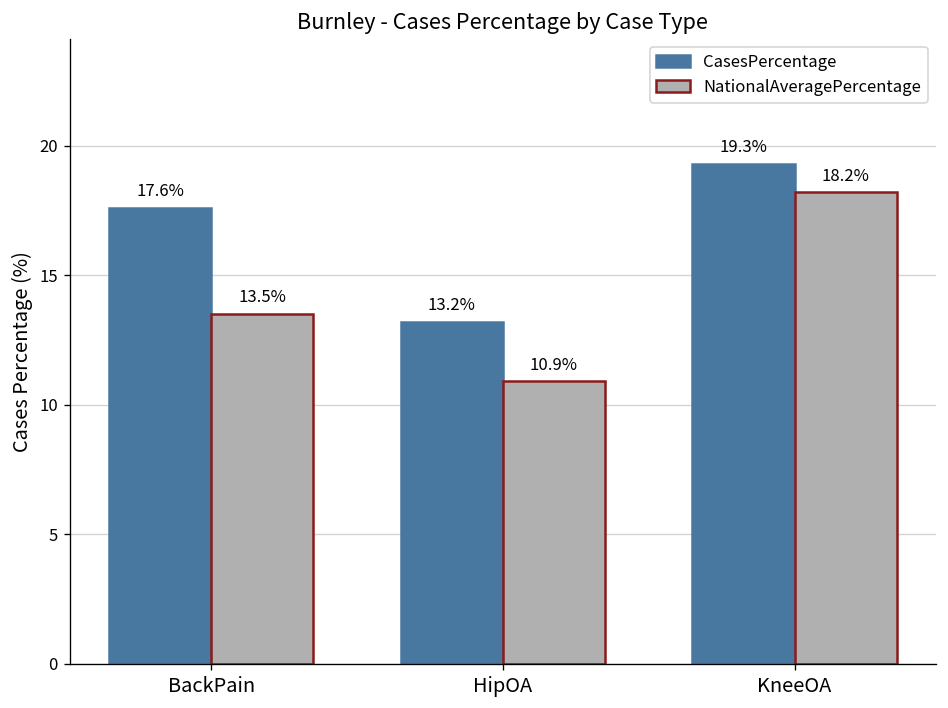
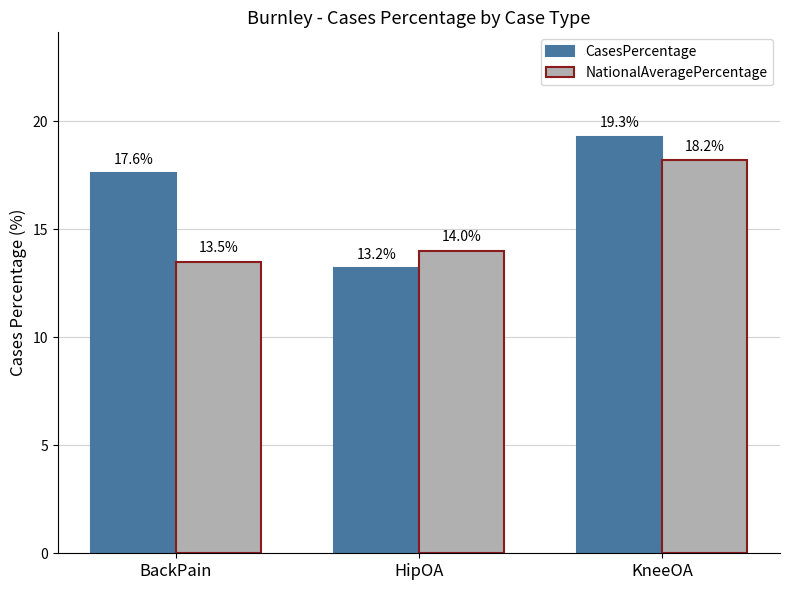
NationalAveragePercentage, HipOA: 10.9% -> 14.0%
